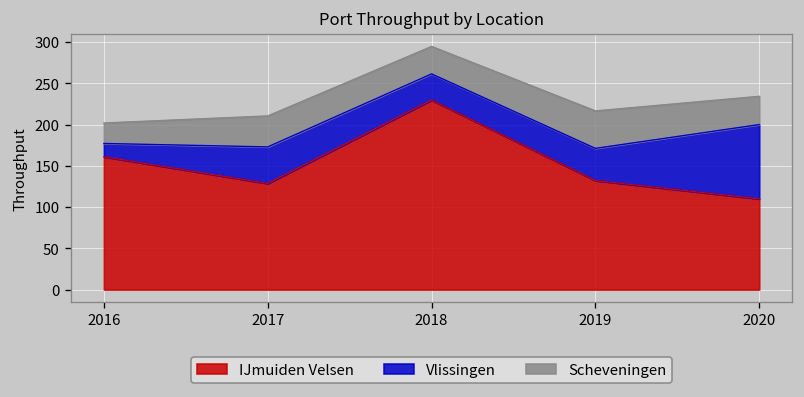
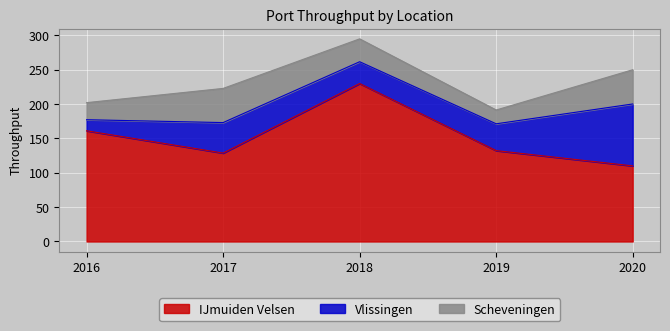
Scheveningen, 2017: 40 -> 50
Scheveningen, 2019: 50 -> 20
Scheveningen, 2020: 30 -> 50
